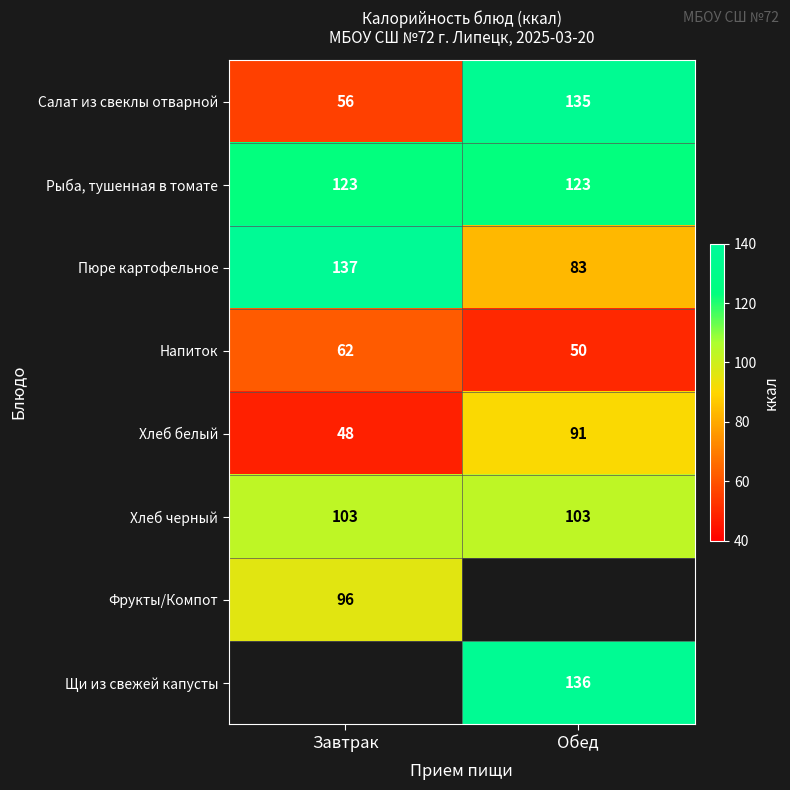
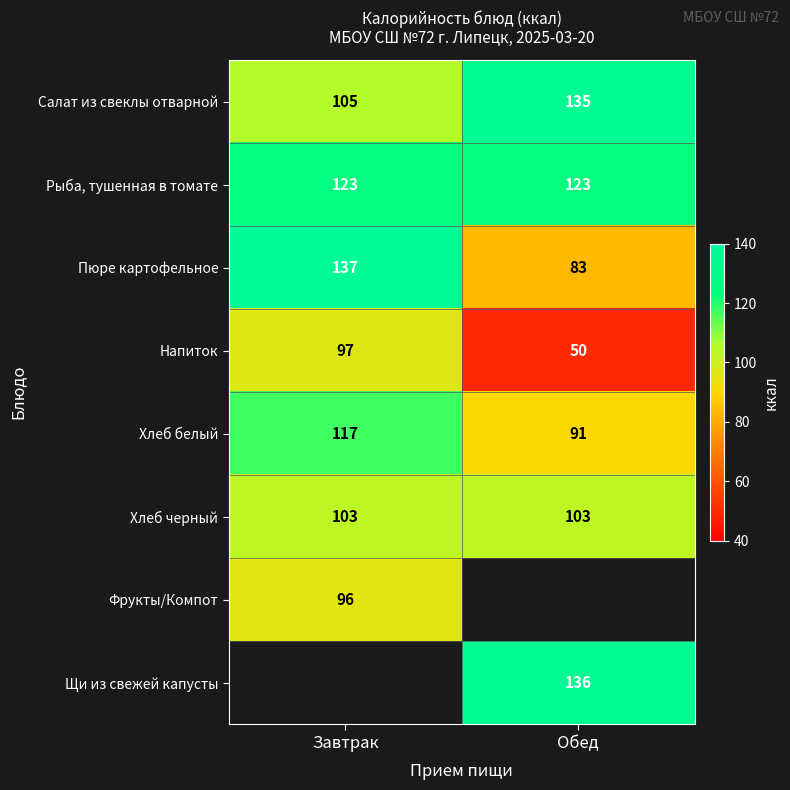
Салат из свеклы отварной, Завтрак: 56 -> 105
Напиток, Завтрак: 62 -> 97
Хлеб белый, Завтрак: 48 -> 117
